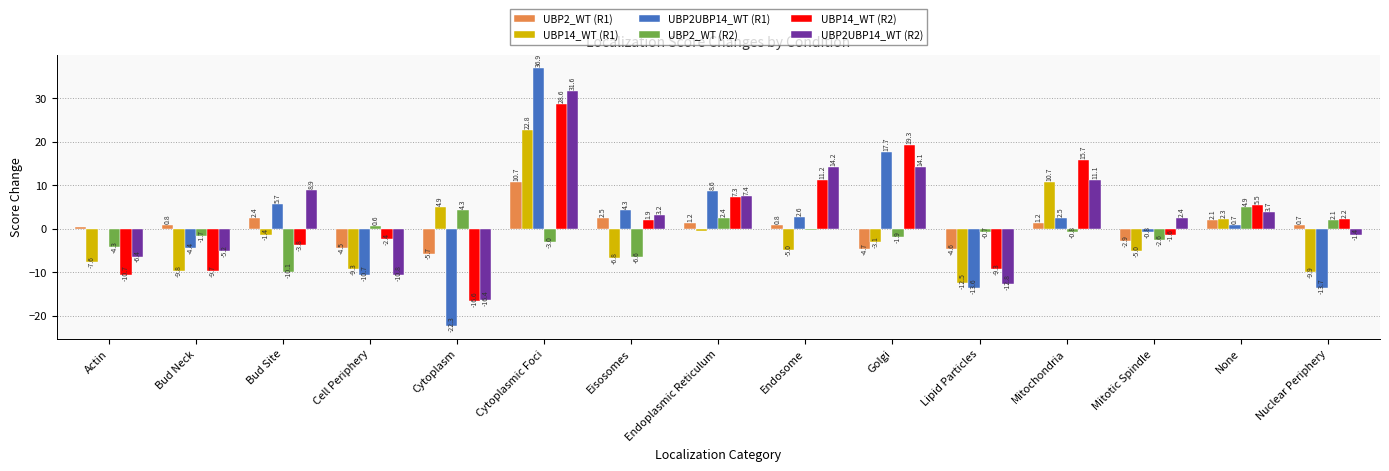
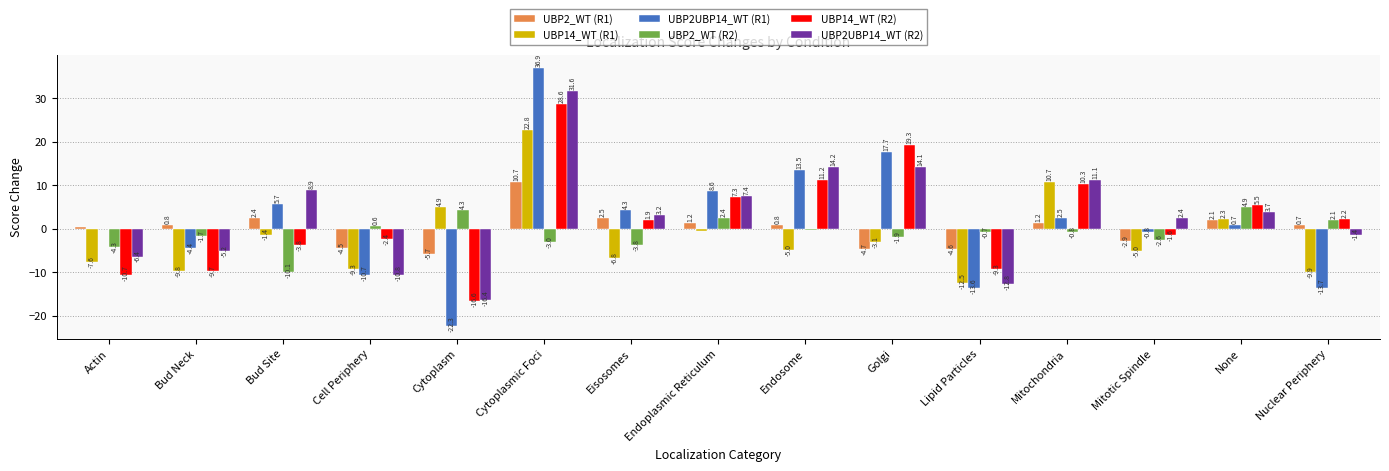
UBP2_WT (R2), Eisosomes: -6.6 -> -3.8
UBP2UBP14_WT (R1), Endosome: 2.6 -> 13.5
UBP14_WT (R2), Mitochondria: 15.7 -> 10.3
